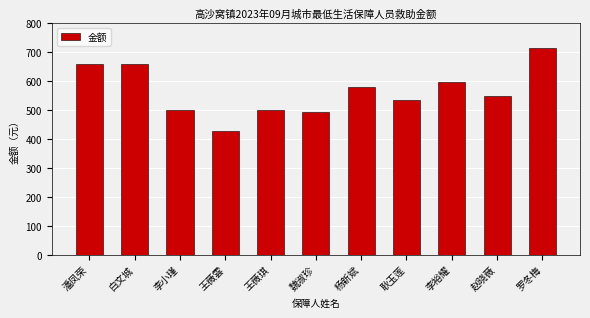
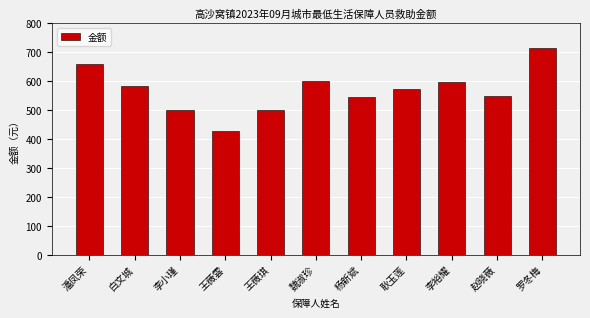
白文城: 660 -> 590
魏淑珍: 500 -> 600
杨新斌: 580 -> 550
耿玉莲: 540 -> 570
